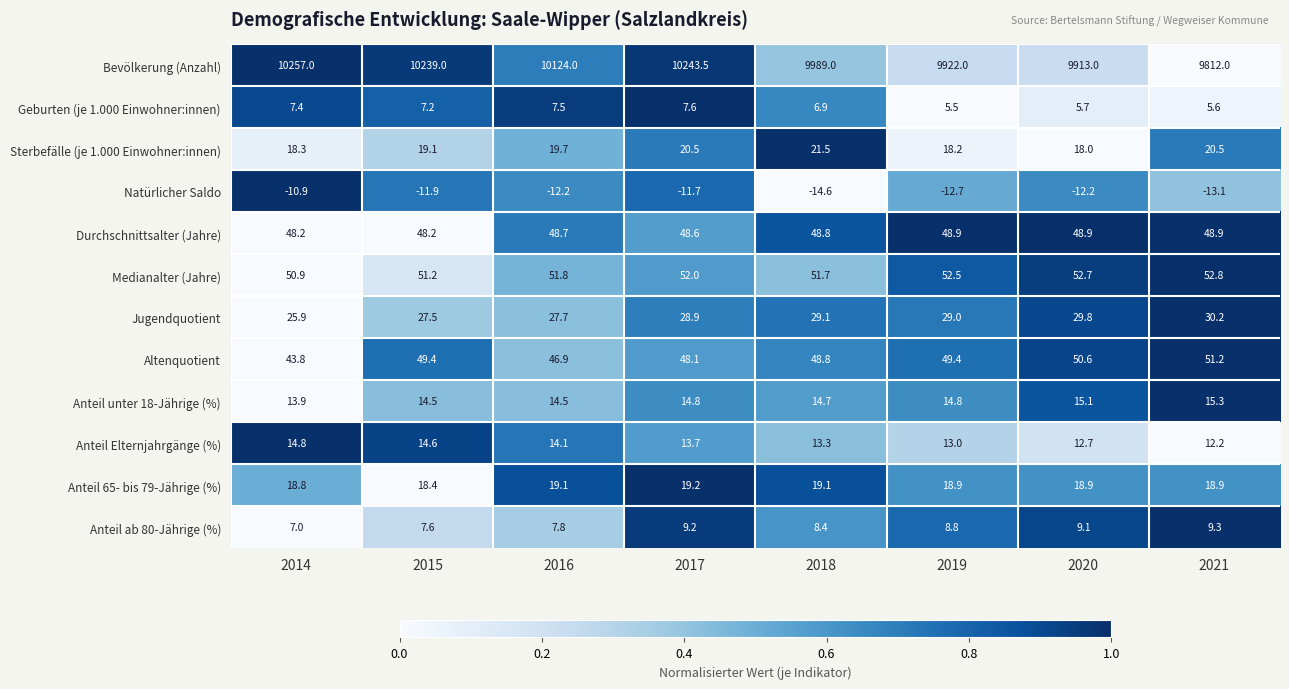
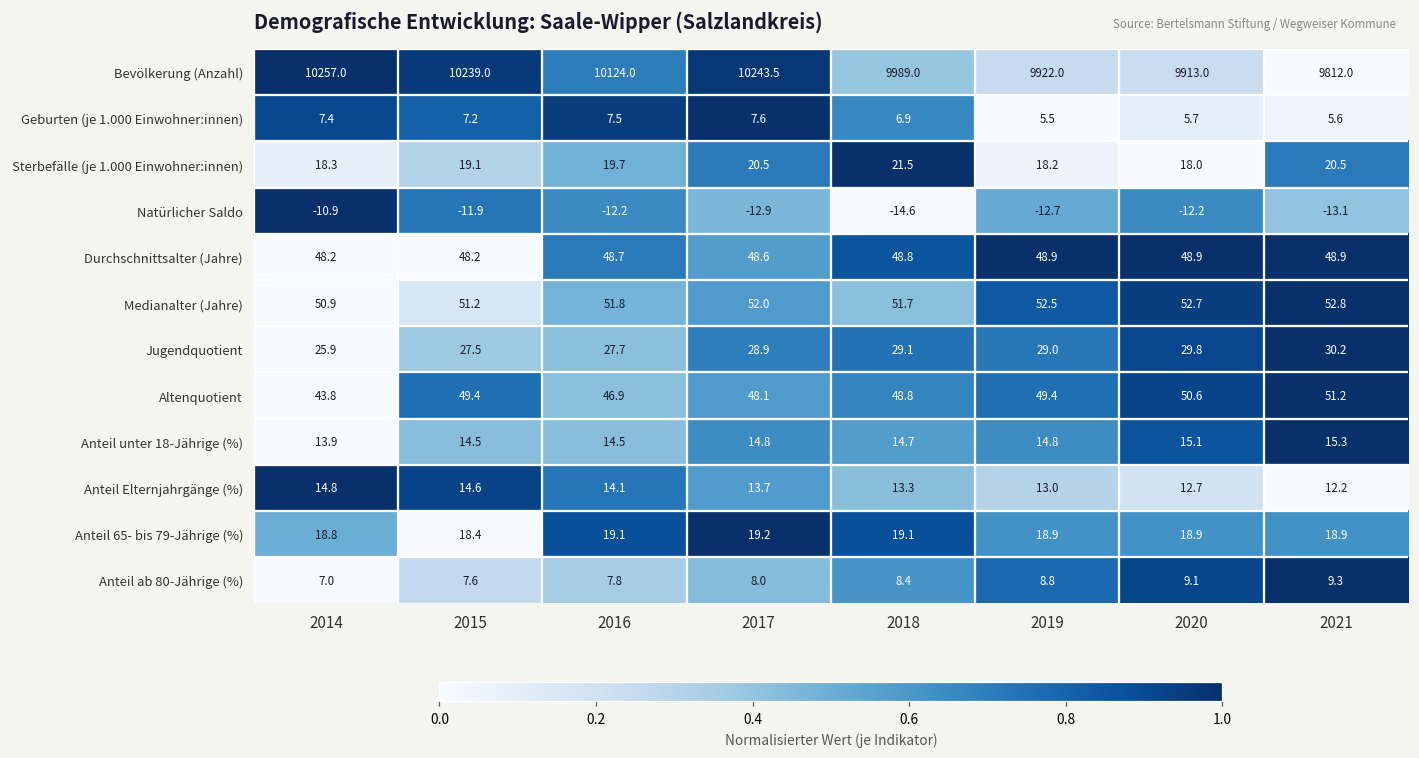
Natürlicher Saldo, 2017: -11.7 -> -12.9
Anteil ab 80-Jährige (%), 2017: 9.2 -> 8.0
